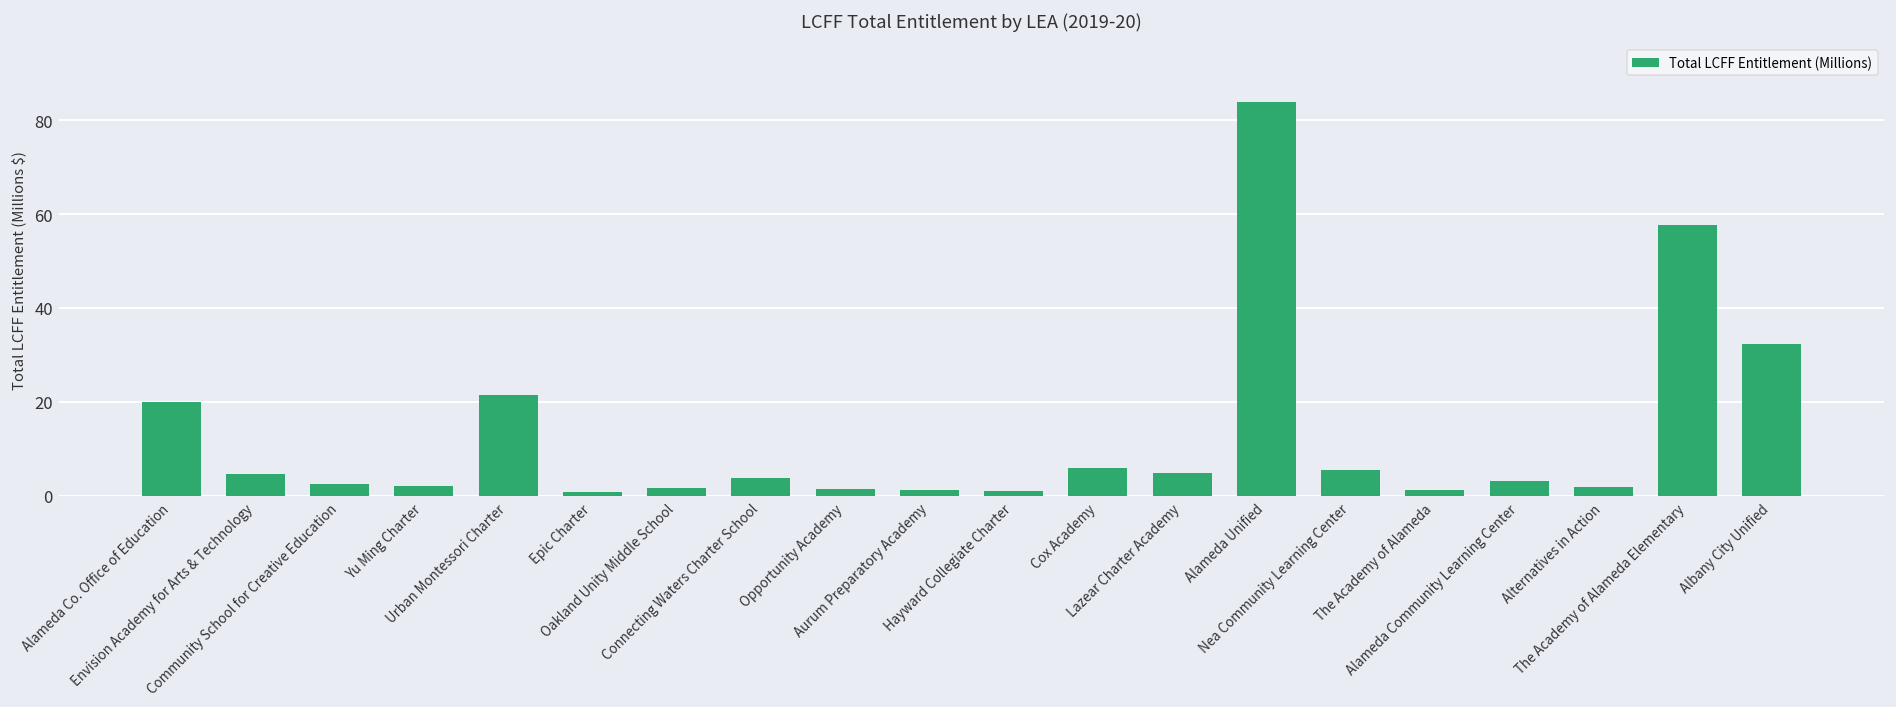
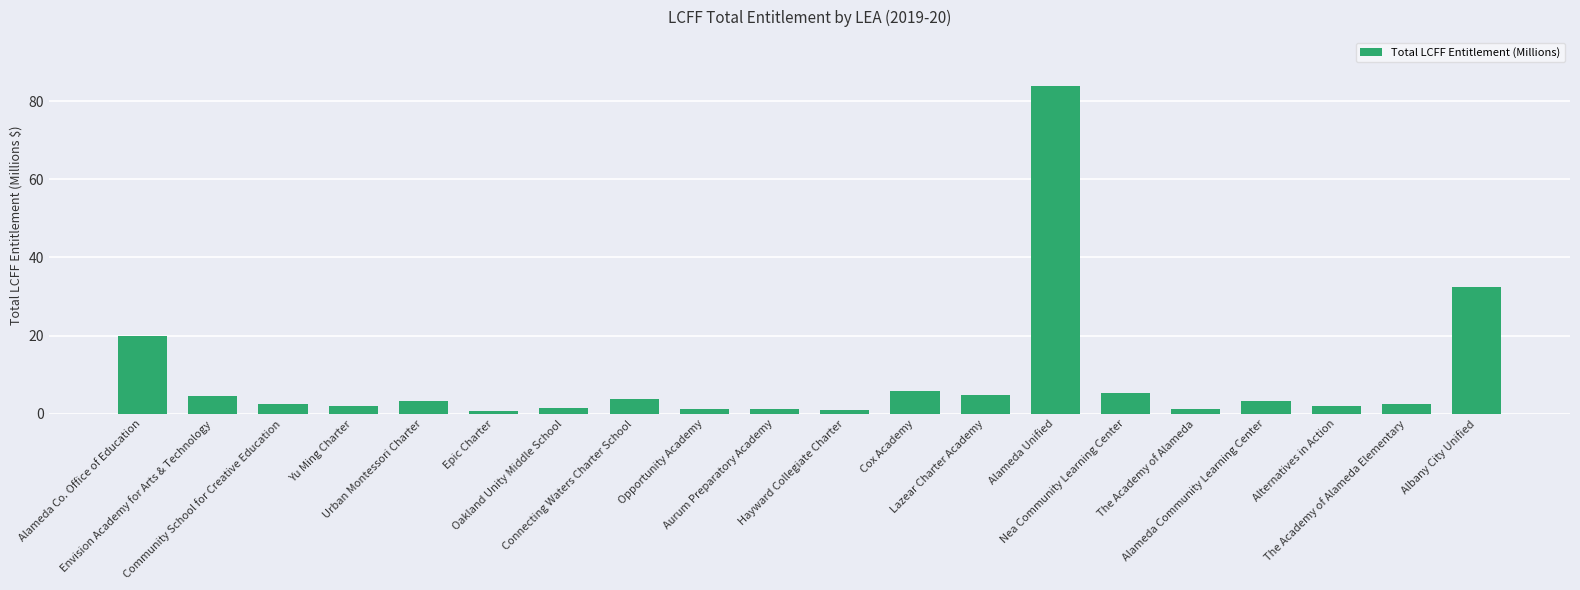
Urban Montessori Charter: 22 -> 3
The Academy of Alameda Elementary: 58 -> 3
